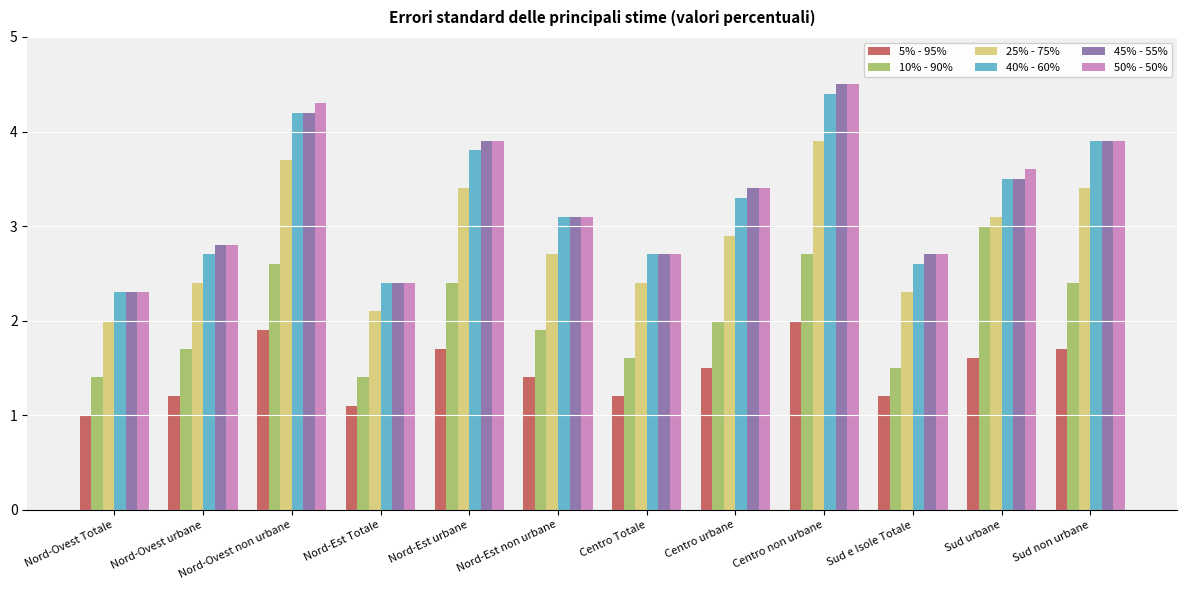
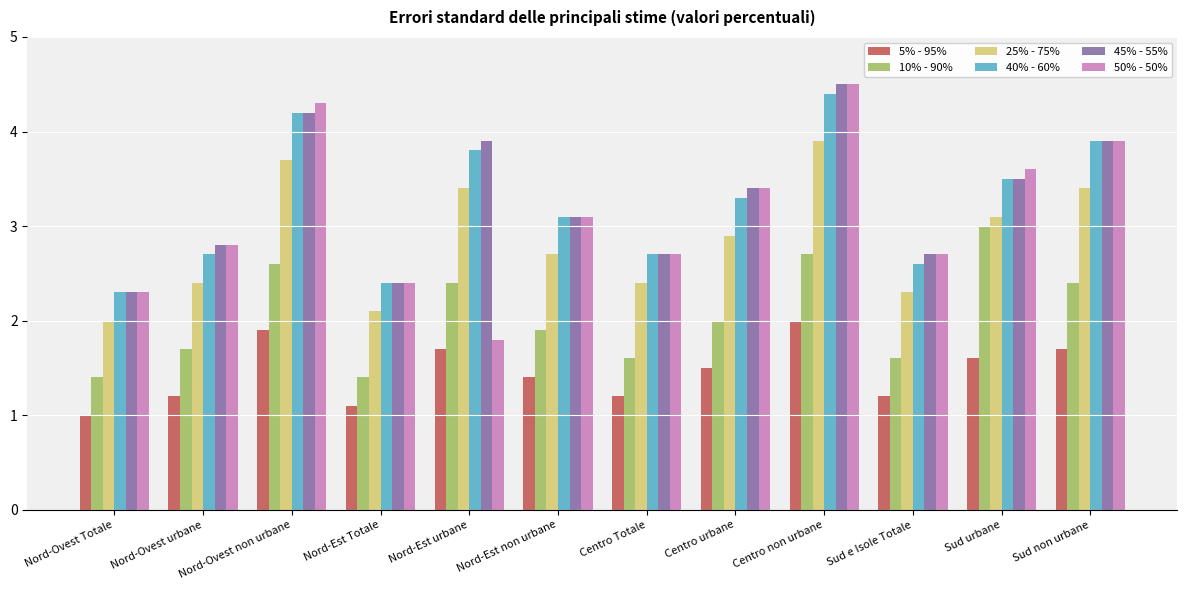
50% - 50%, Nord-Est urbane: 3.9 -> 1.8
10% - 90%, Sud e Isole Totale: 1.5 -> 1.6
